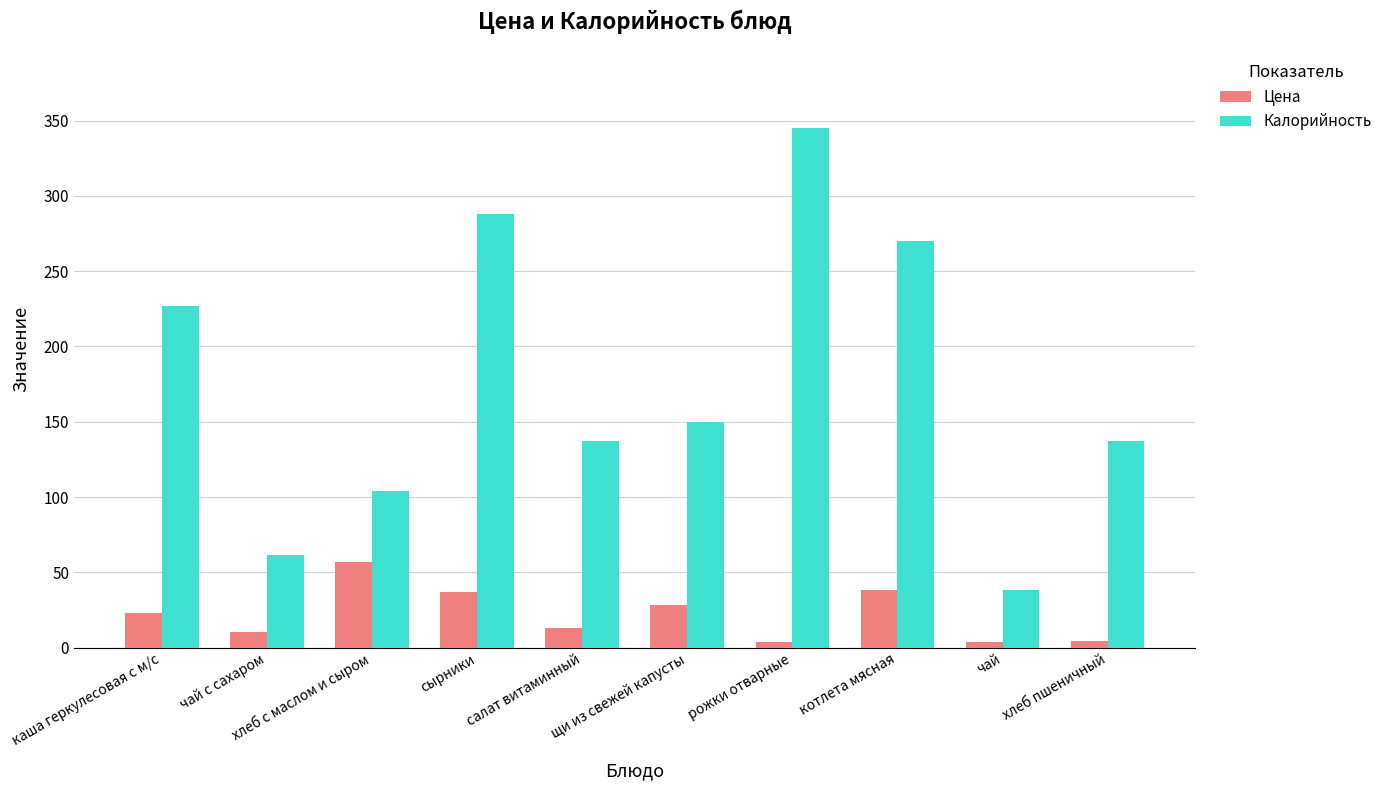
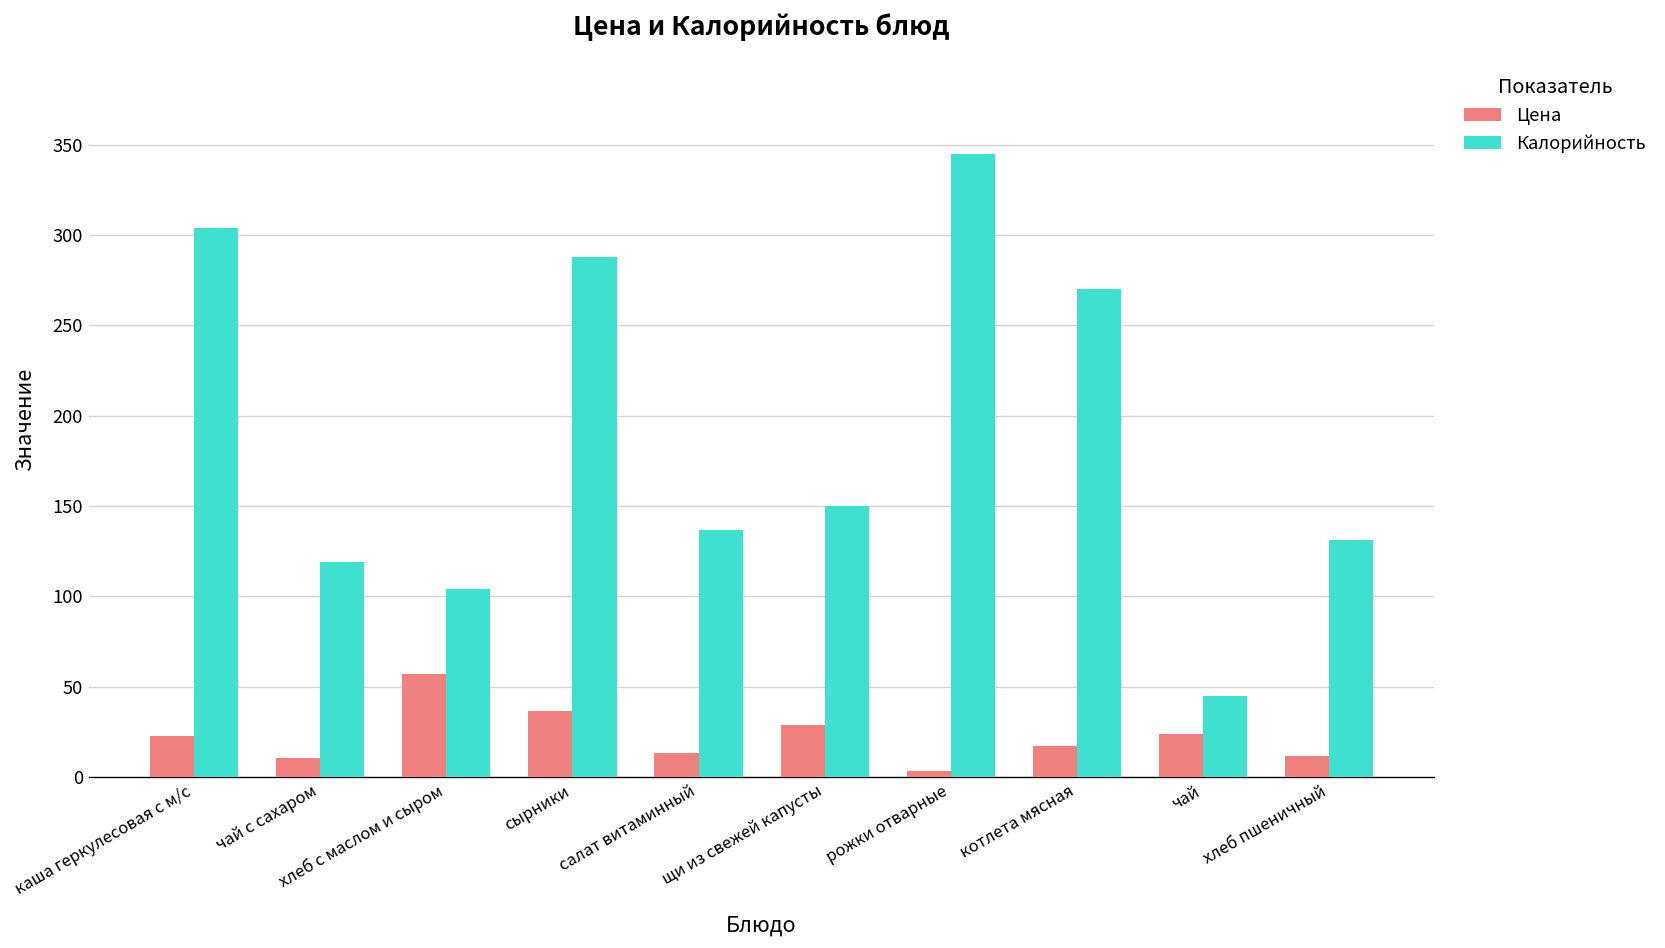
Калорийность, каша геркулесовая с м/с: 227 -> 304
Калорийность, чай с сахаром: 62 -> 119
Цена, котлета мясная: 38 -> 17
Цена, чай: 4 -> 24
Калорийность, чай: 38 -> 45
Цена, хлеб пшеничный: 4 -> 12
Калорийность, хлеб пшеничный: 137 -> 131
